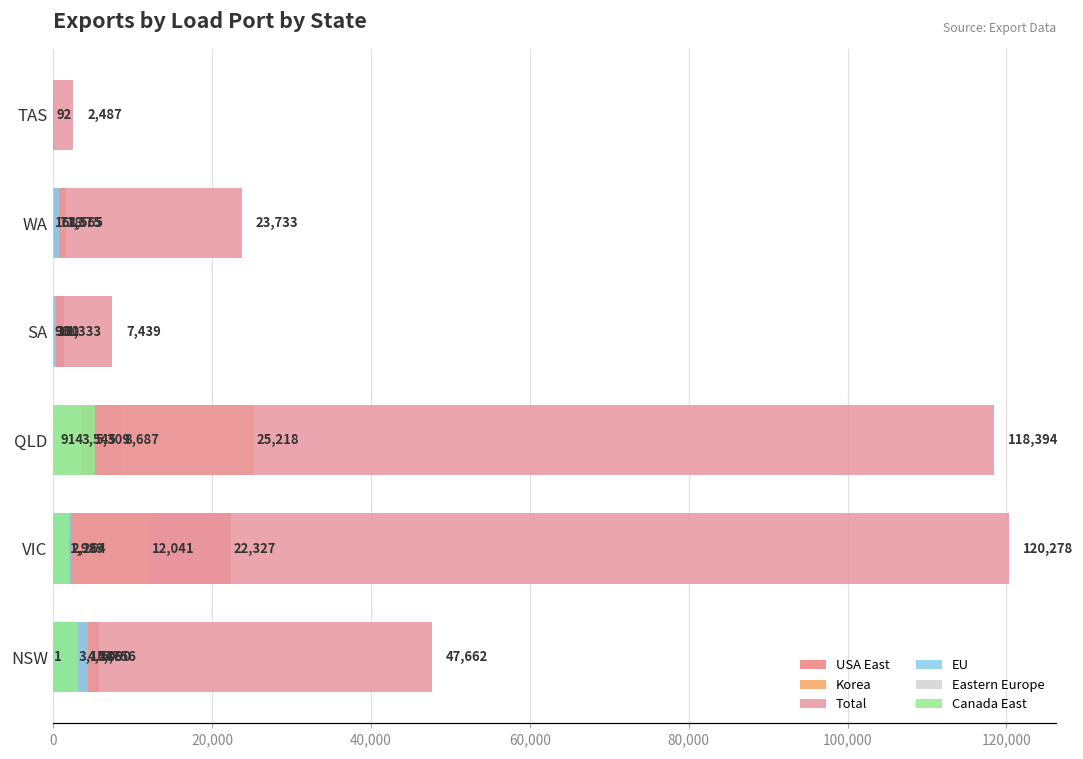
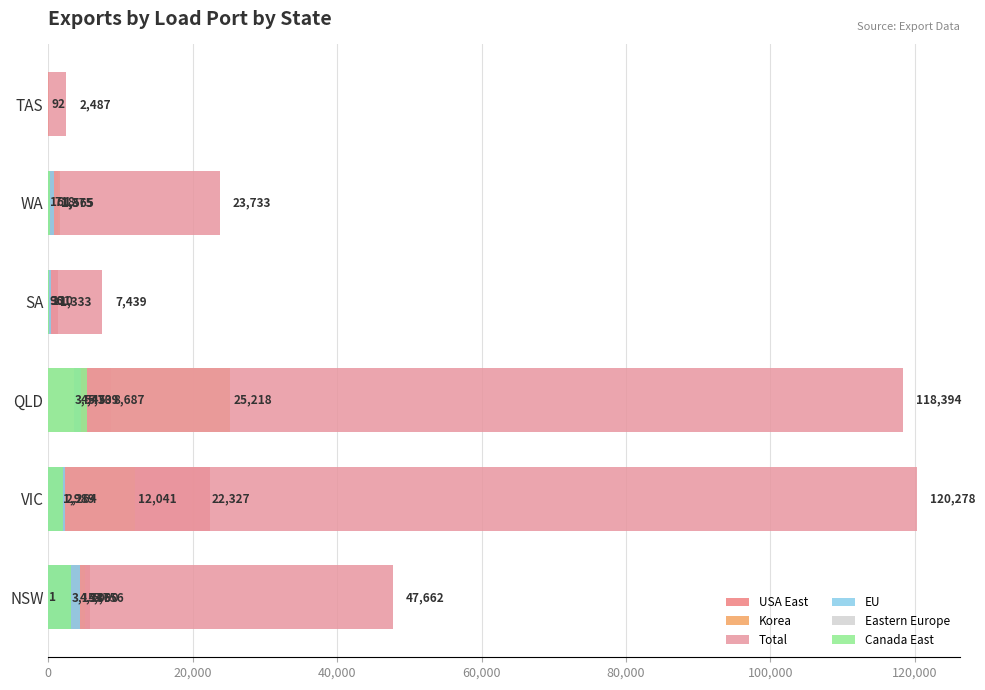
EU, QLD: 914 -> 4,473
